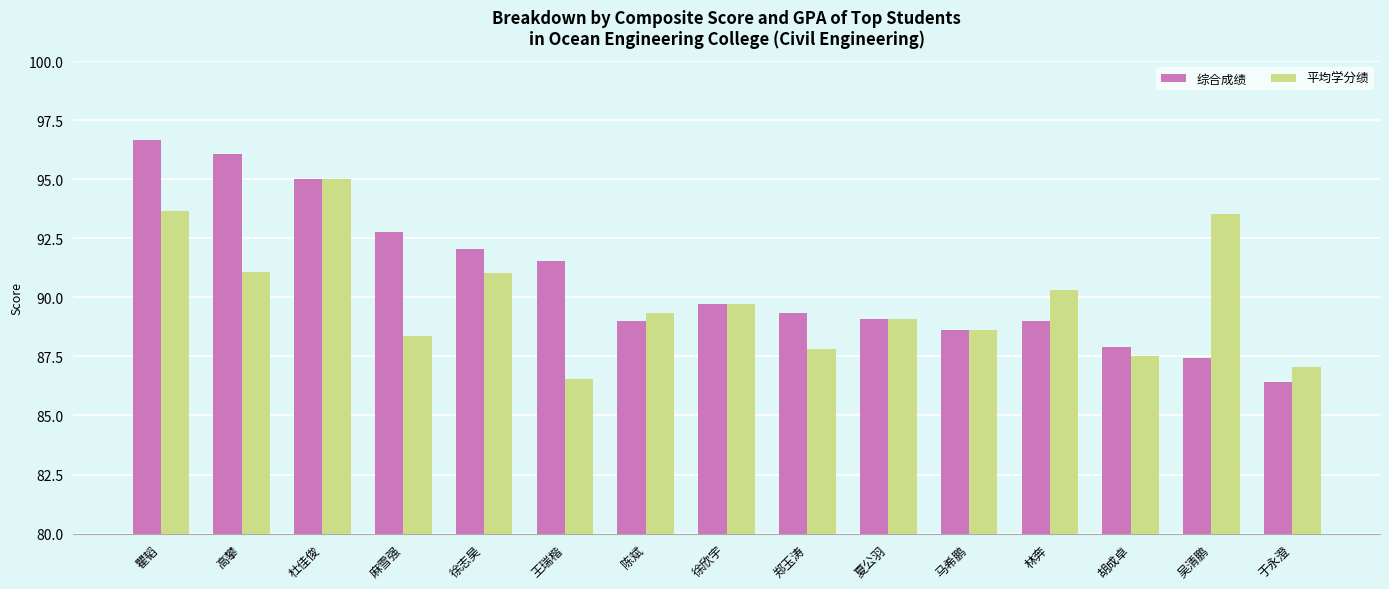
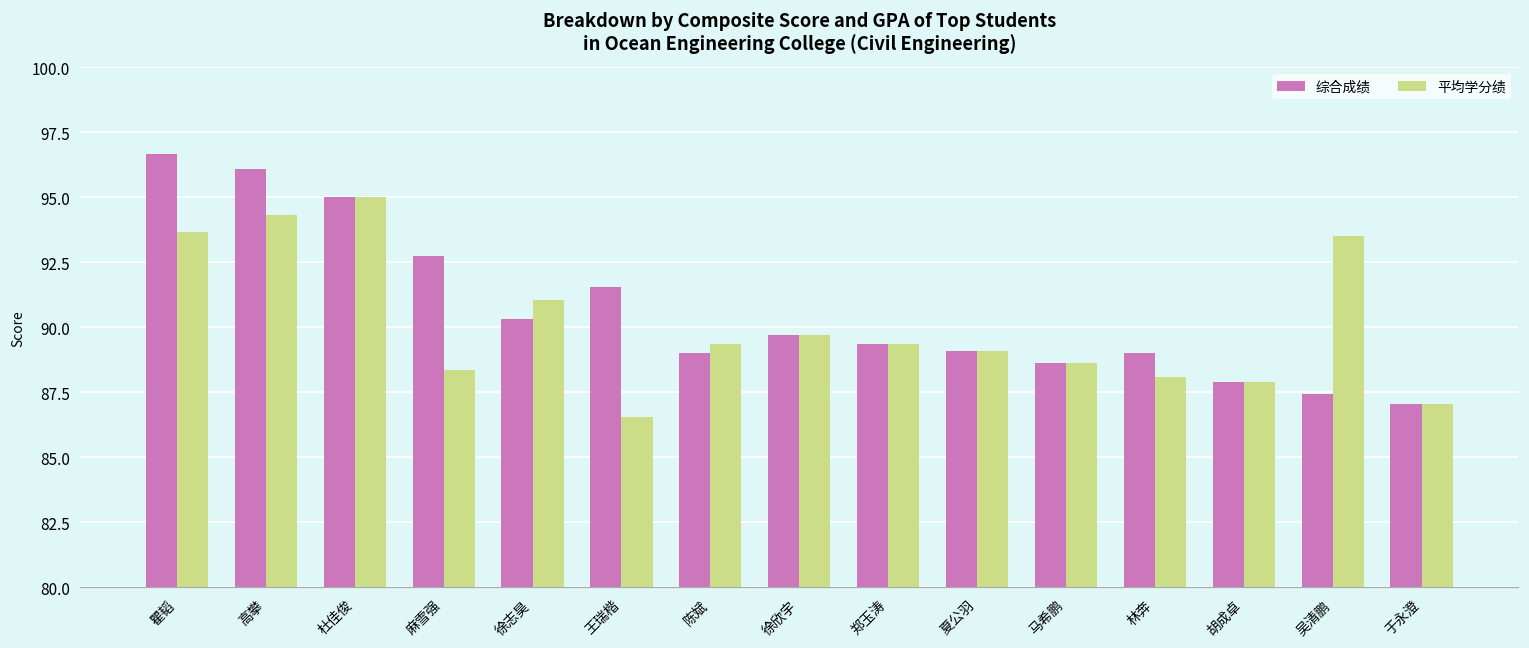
平均学分绩, 高攀: 91.1 -> 94.3
综合成绩, 徐志昊: 92.0 -> 90.3
平均学分绩, 郑玉涛: 87.8 -> 89.3
平均学分绩, 林奔: 90.3 -> 88.1
平均学分绩, 胡成卓: 87.5 -> 87.9
综合成绩, 于永澄: 86.4 -> 87.1
